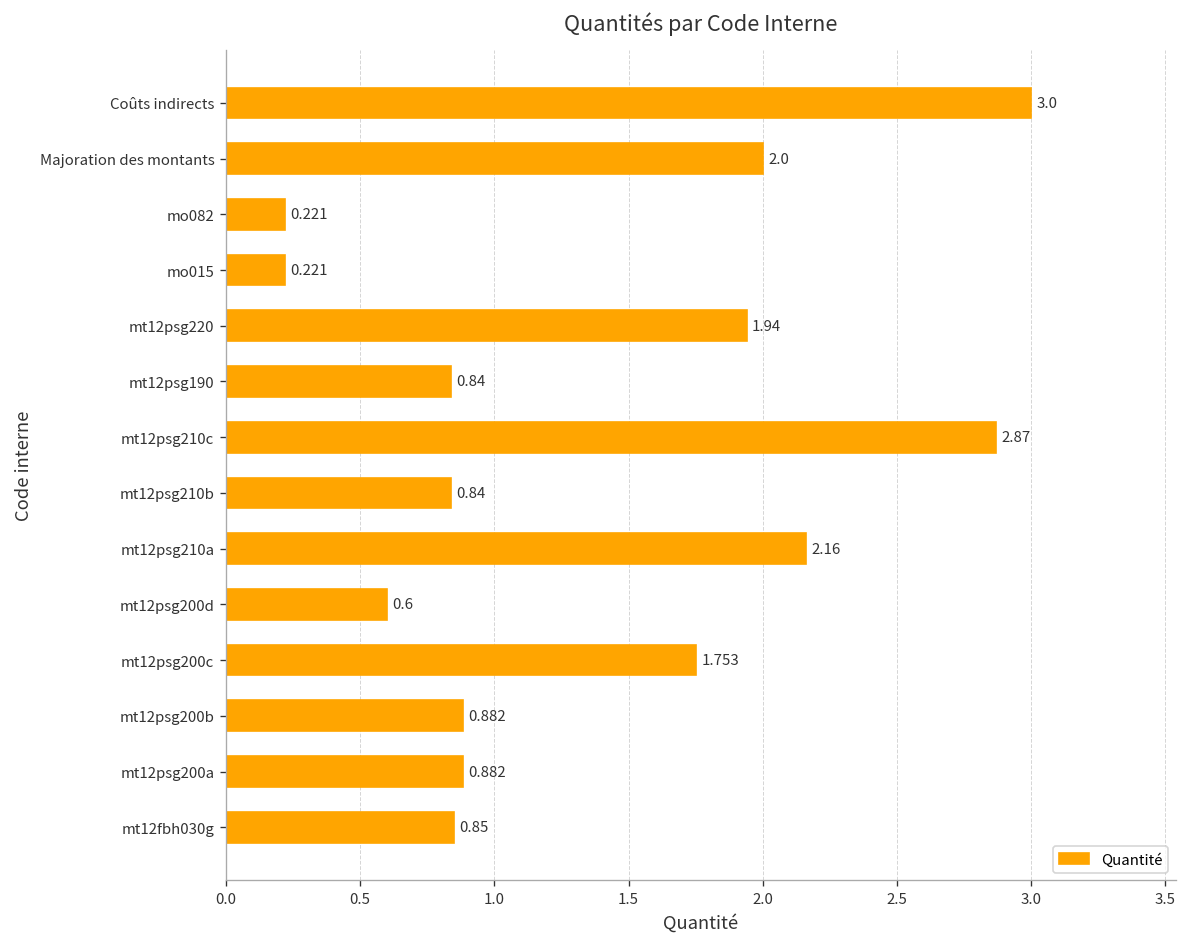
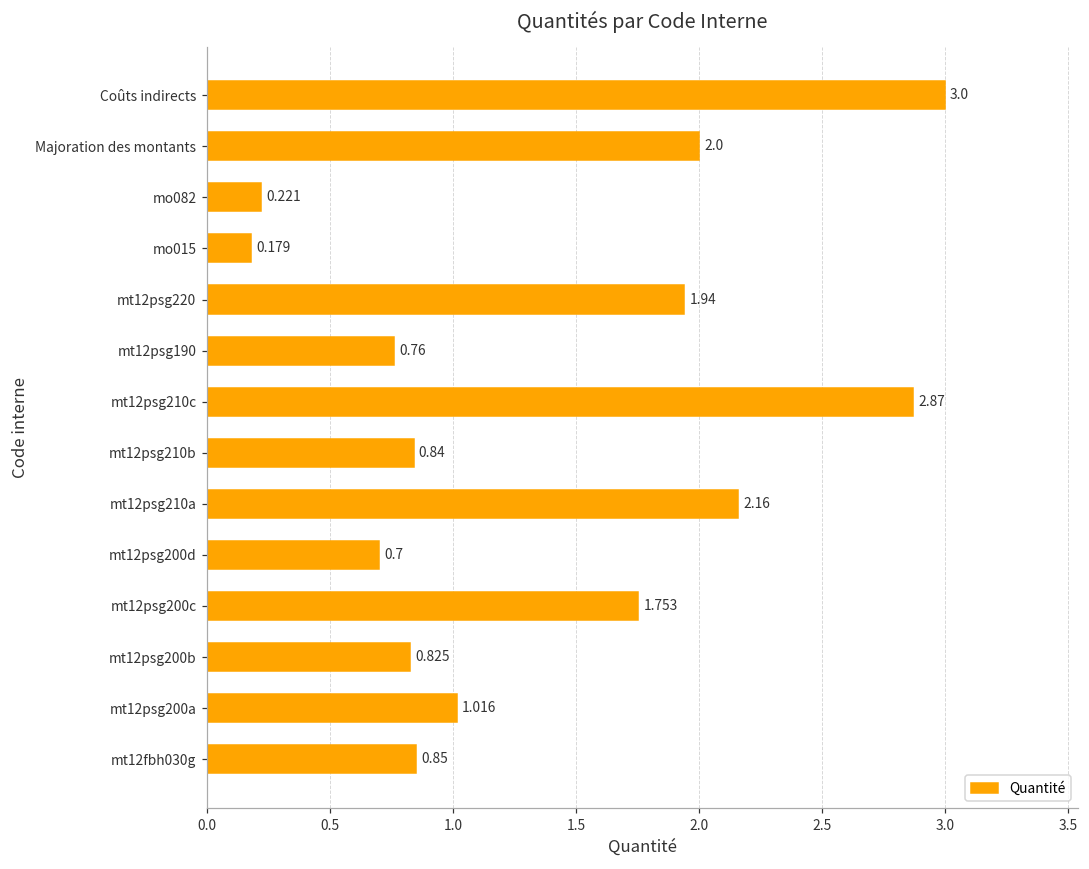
mo015: 0.221 -> 0.179
mt12psg190: 0.84 -> 0.76
mt12psg200d: 0.6 -> 0.7
mt12psg200b: 0.882 -> 0.825
mt12psg200a: 0.882 -> 1.016
